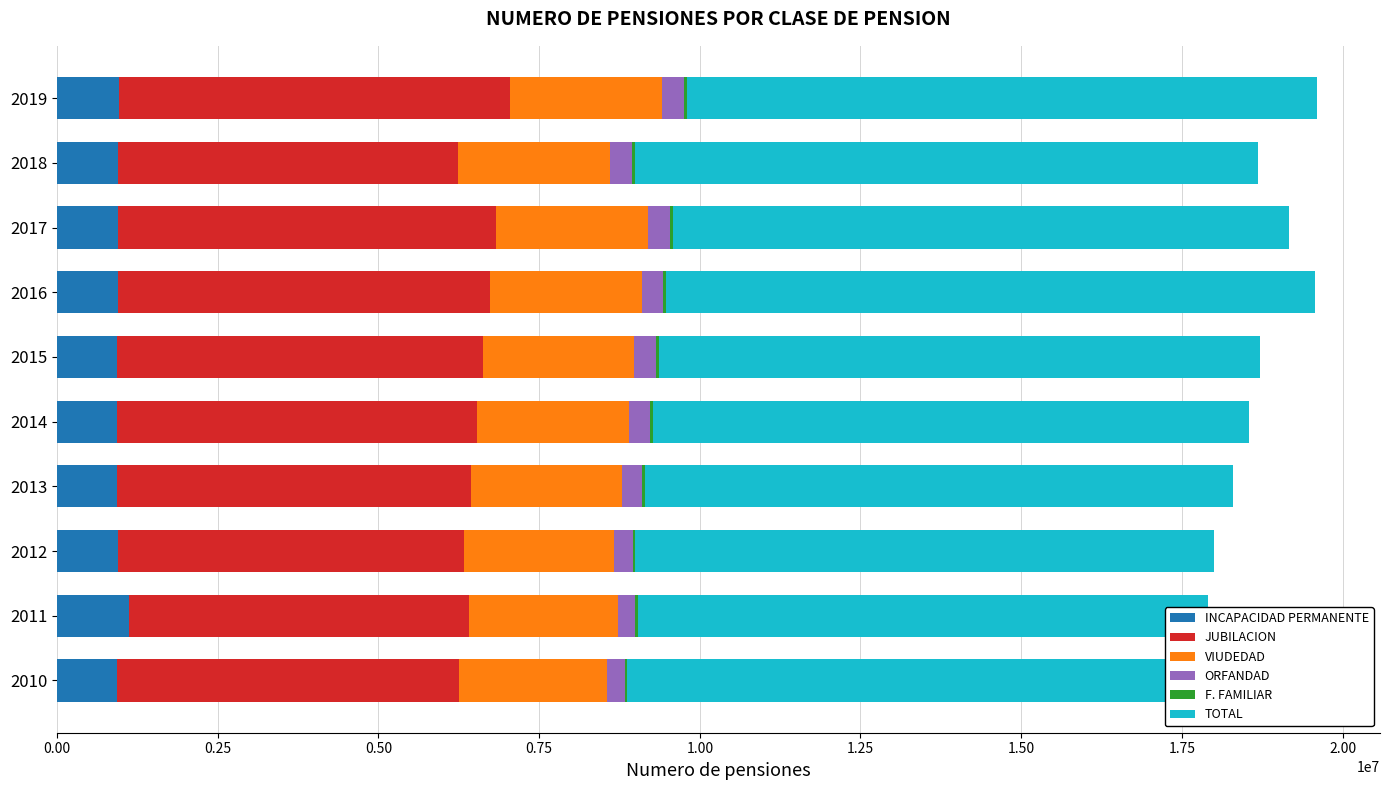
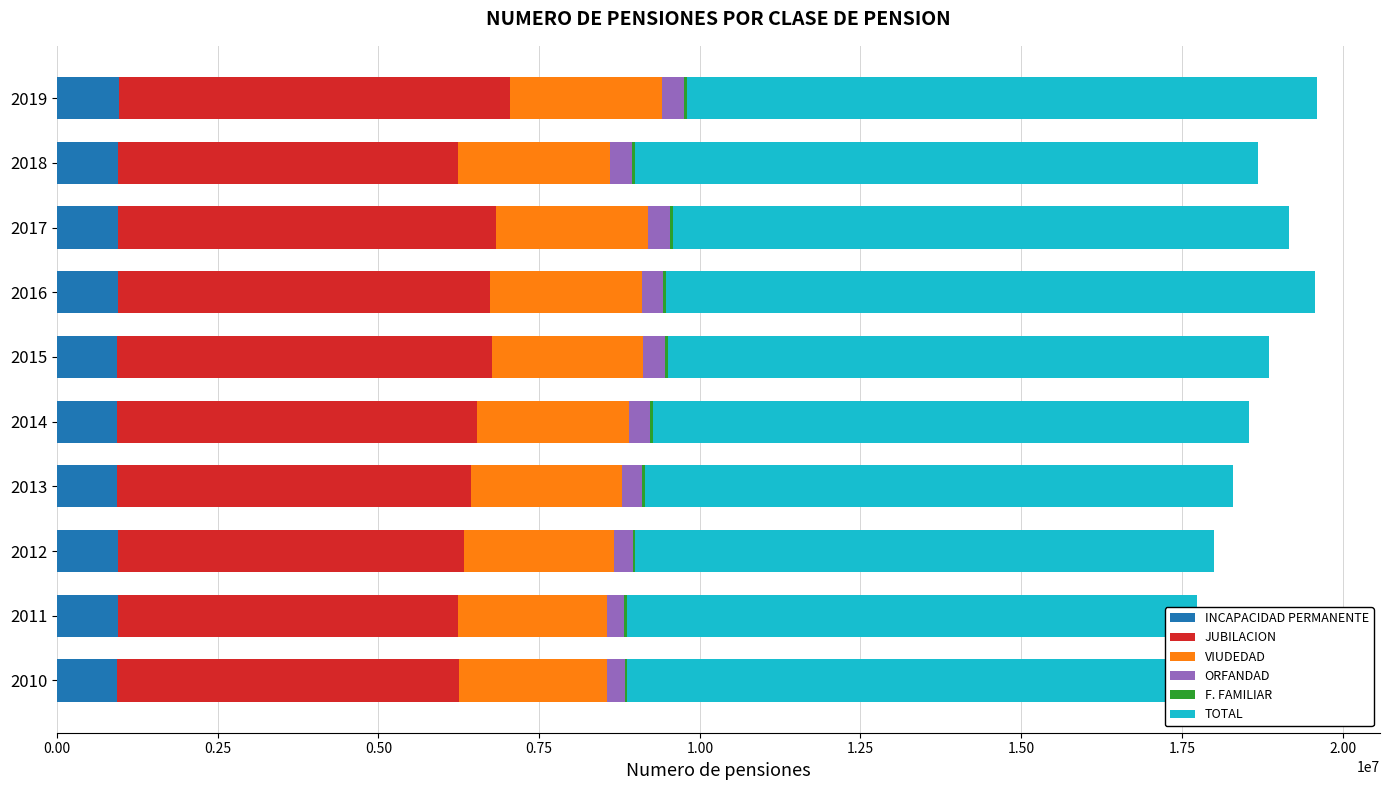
JUBILACION, 2015: 5700000 -> 5800000
INCAPACIDAD PERMANENTE, 2011: 1100000 -> 900000
